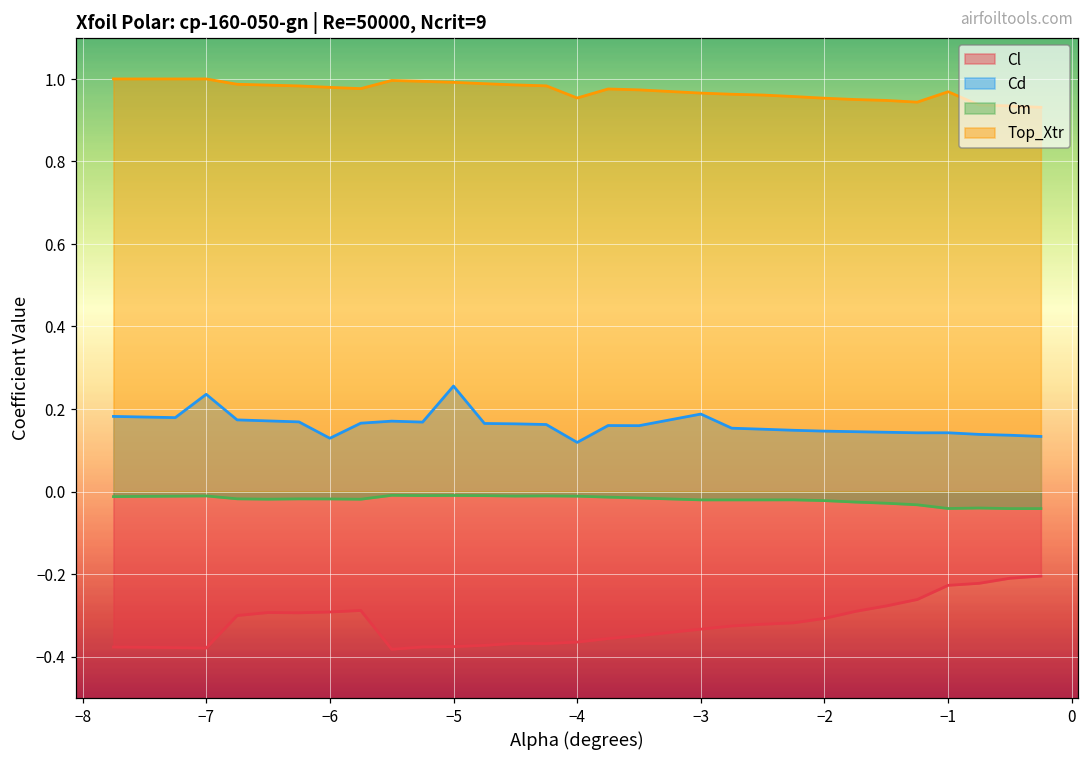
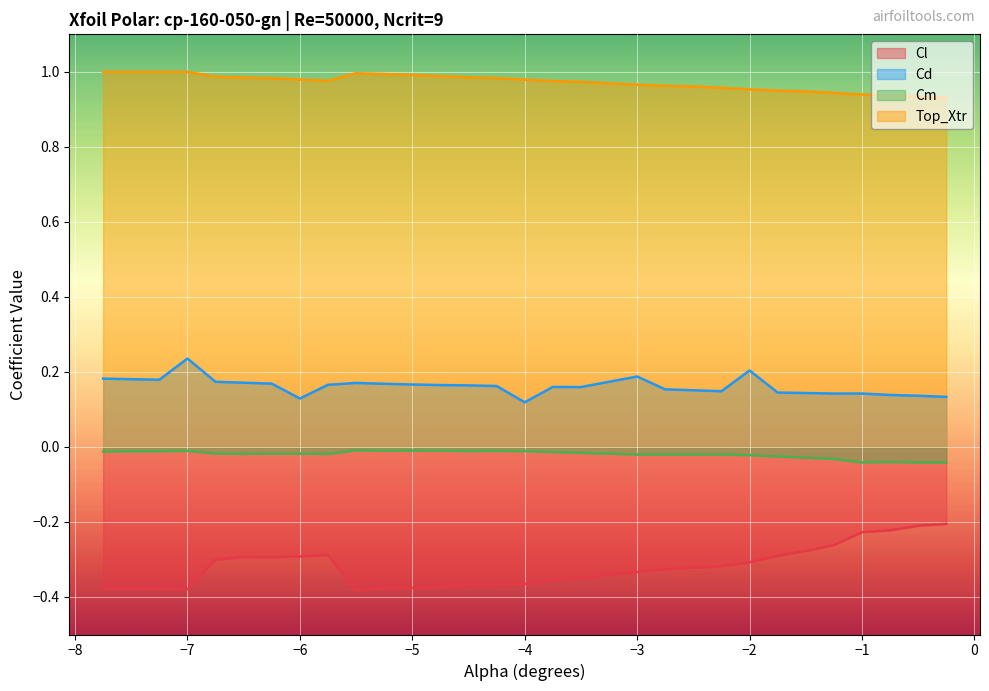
Cd, −5: 0.26 -> 0.17
Top_Xtr, −4: 0.95 -> 0.98
Cd, −2: 0.15 -> 0.20
Top_Xtr, −1: 0.97 -> 0.94
